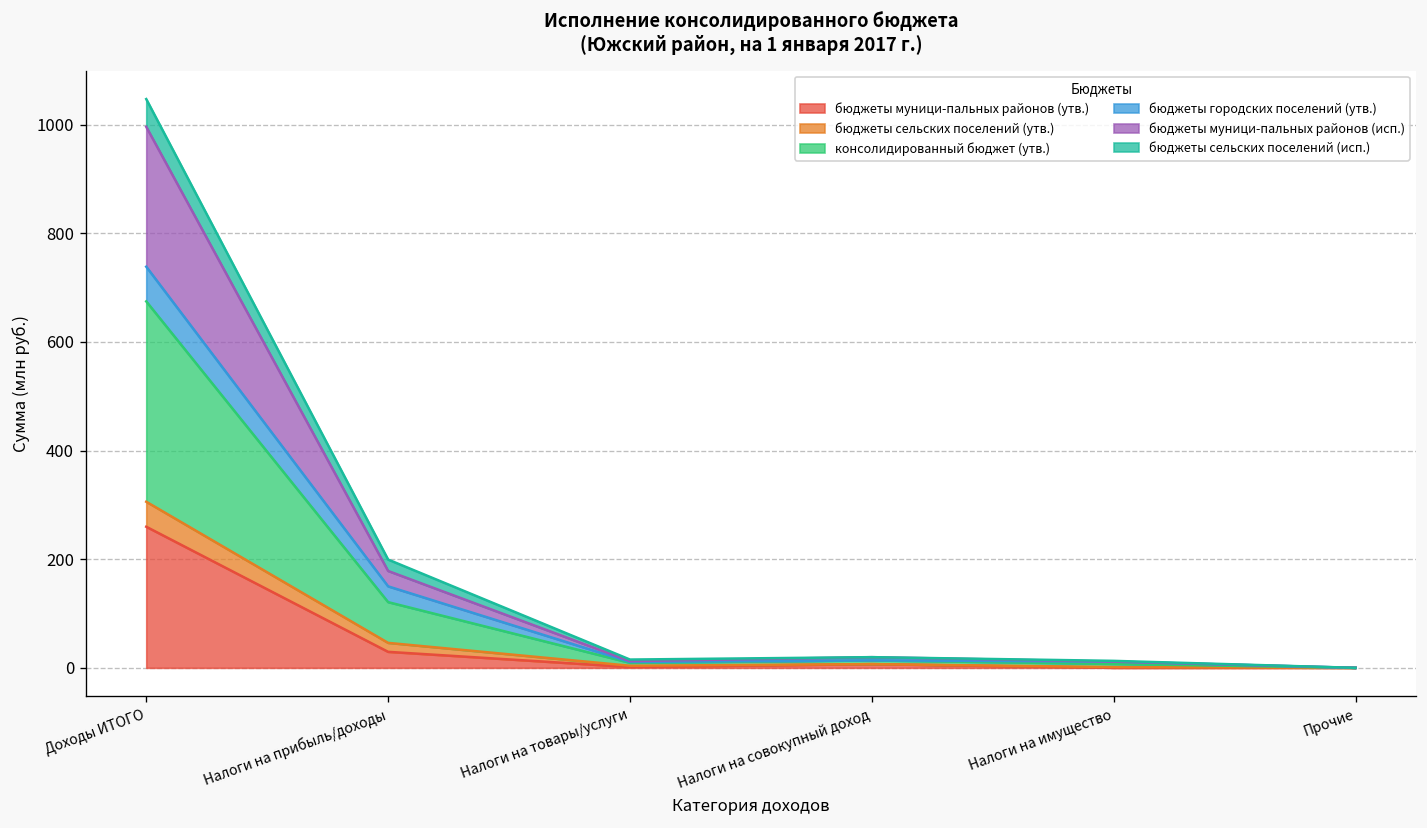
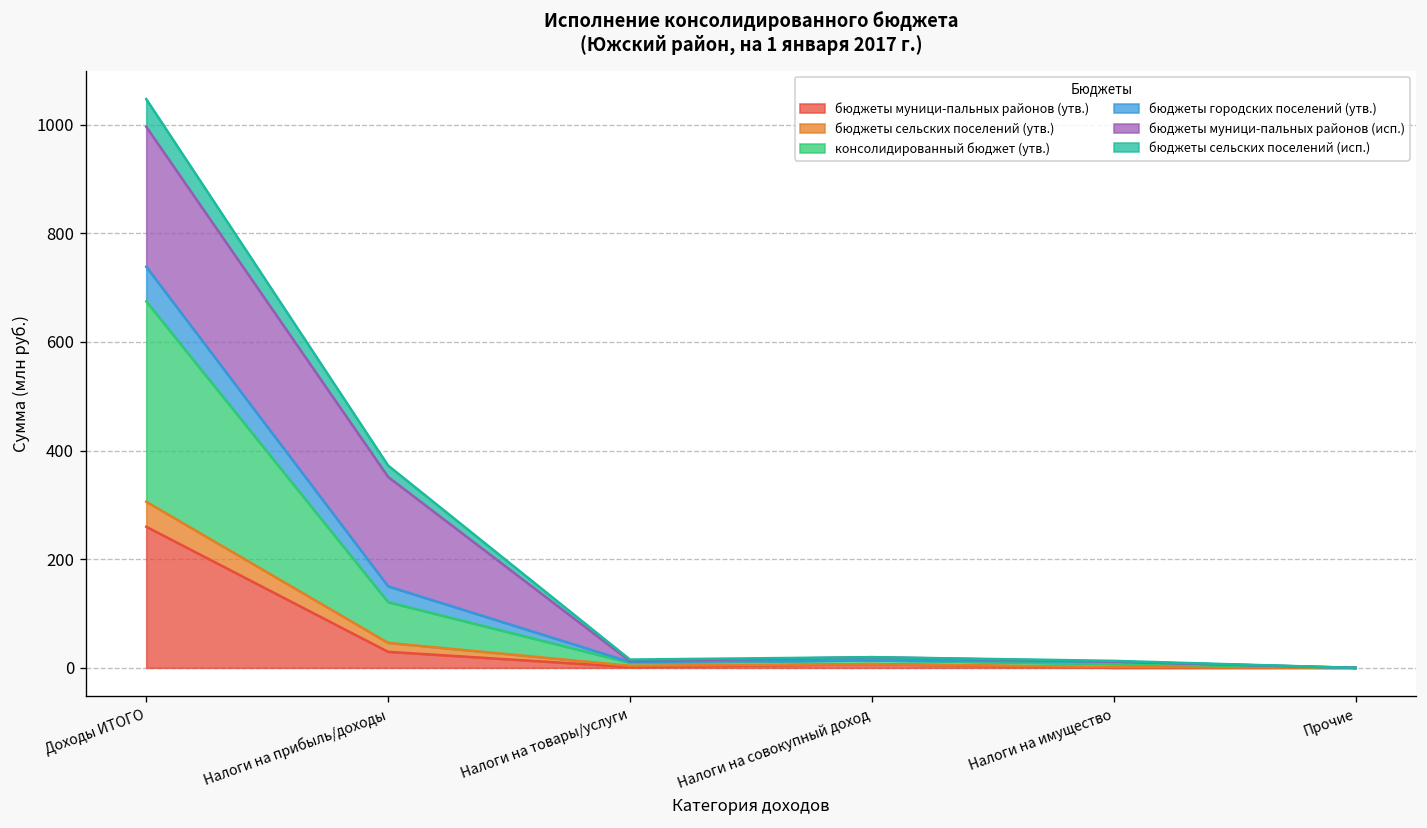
бюджеты муници-пальных районов (исп.), Налоги на прибыль/доходы: 30 -> 200
